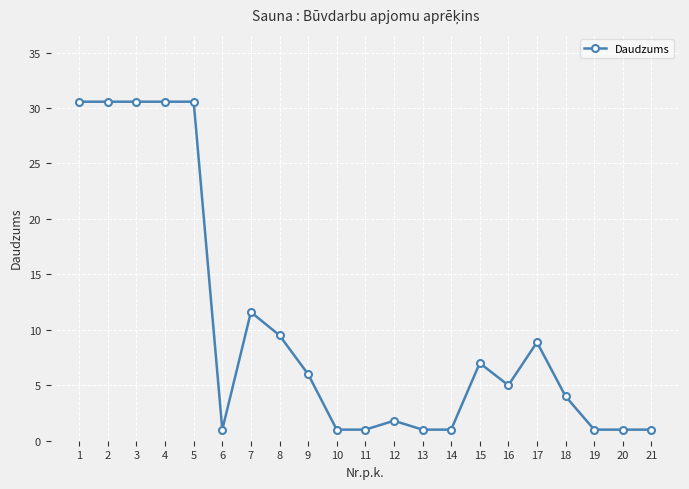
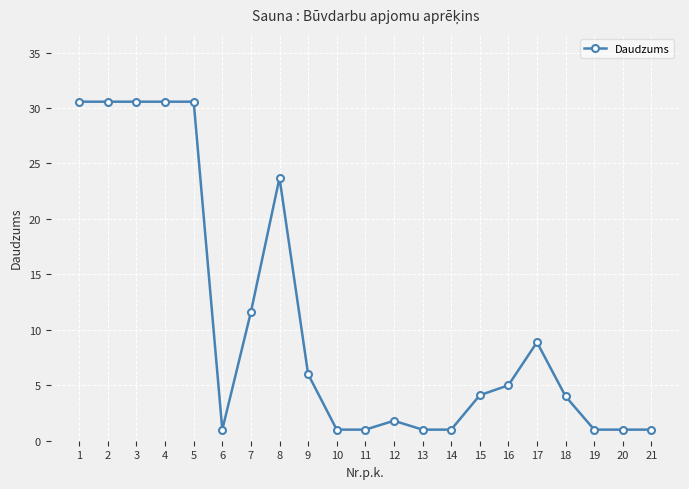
8: 9.5 -> 23.7
15: 7.0 -> 4.1
